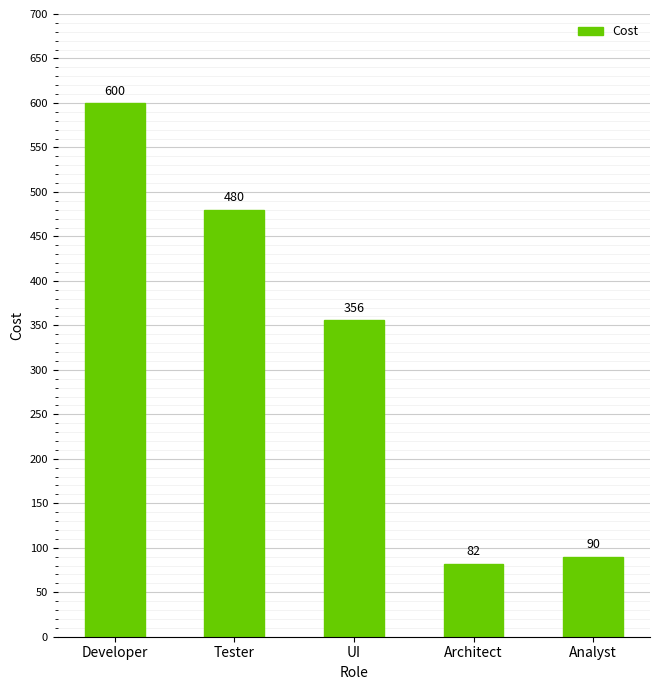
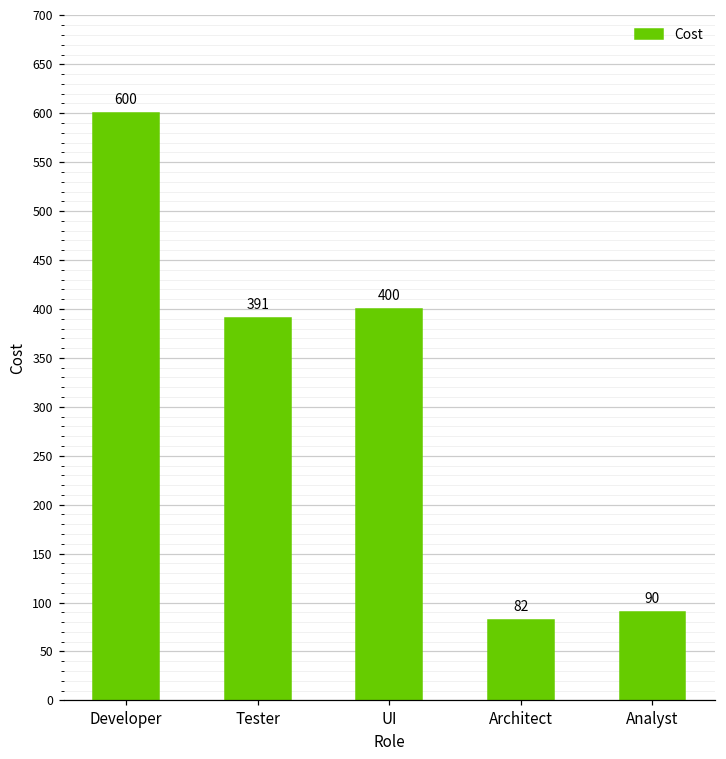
Tester: 480 -> 391
UI: 356 -> 400
